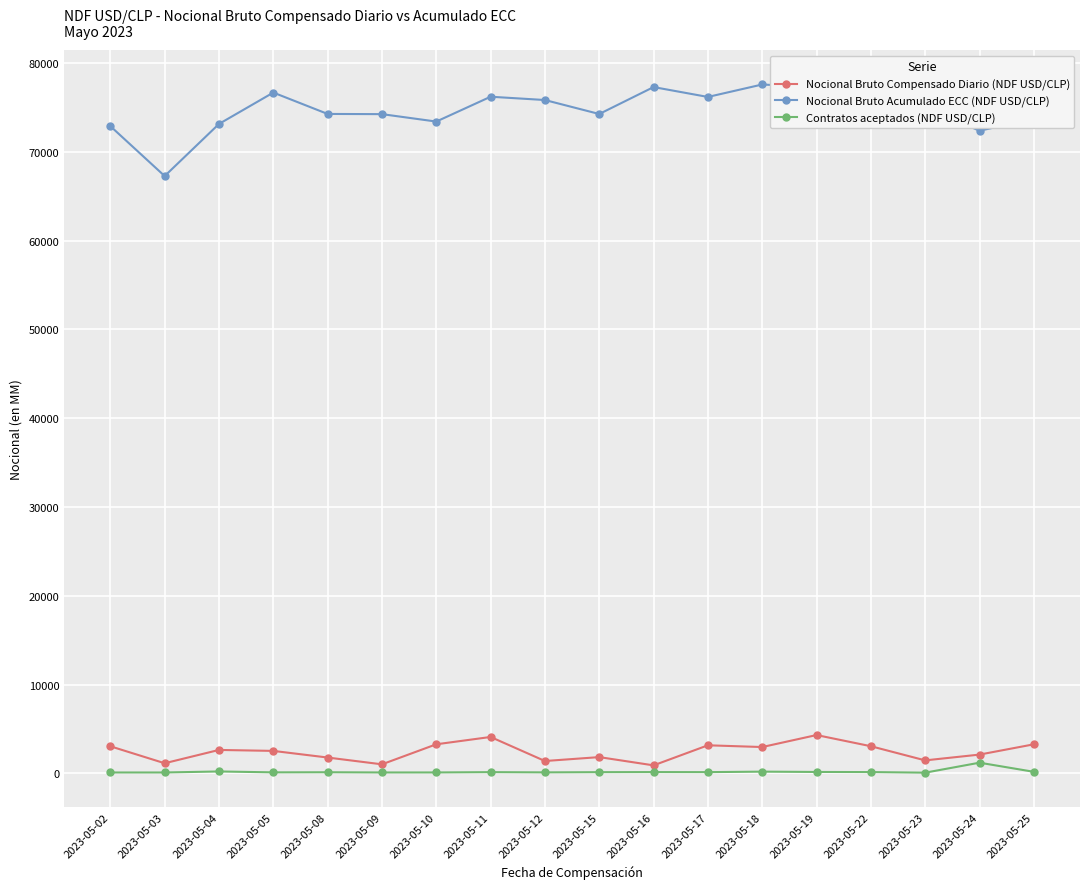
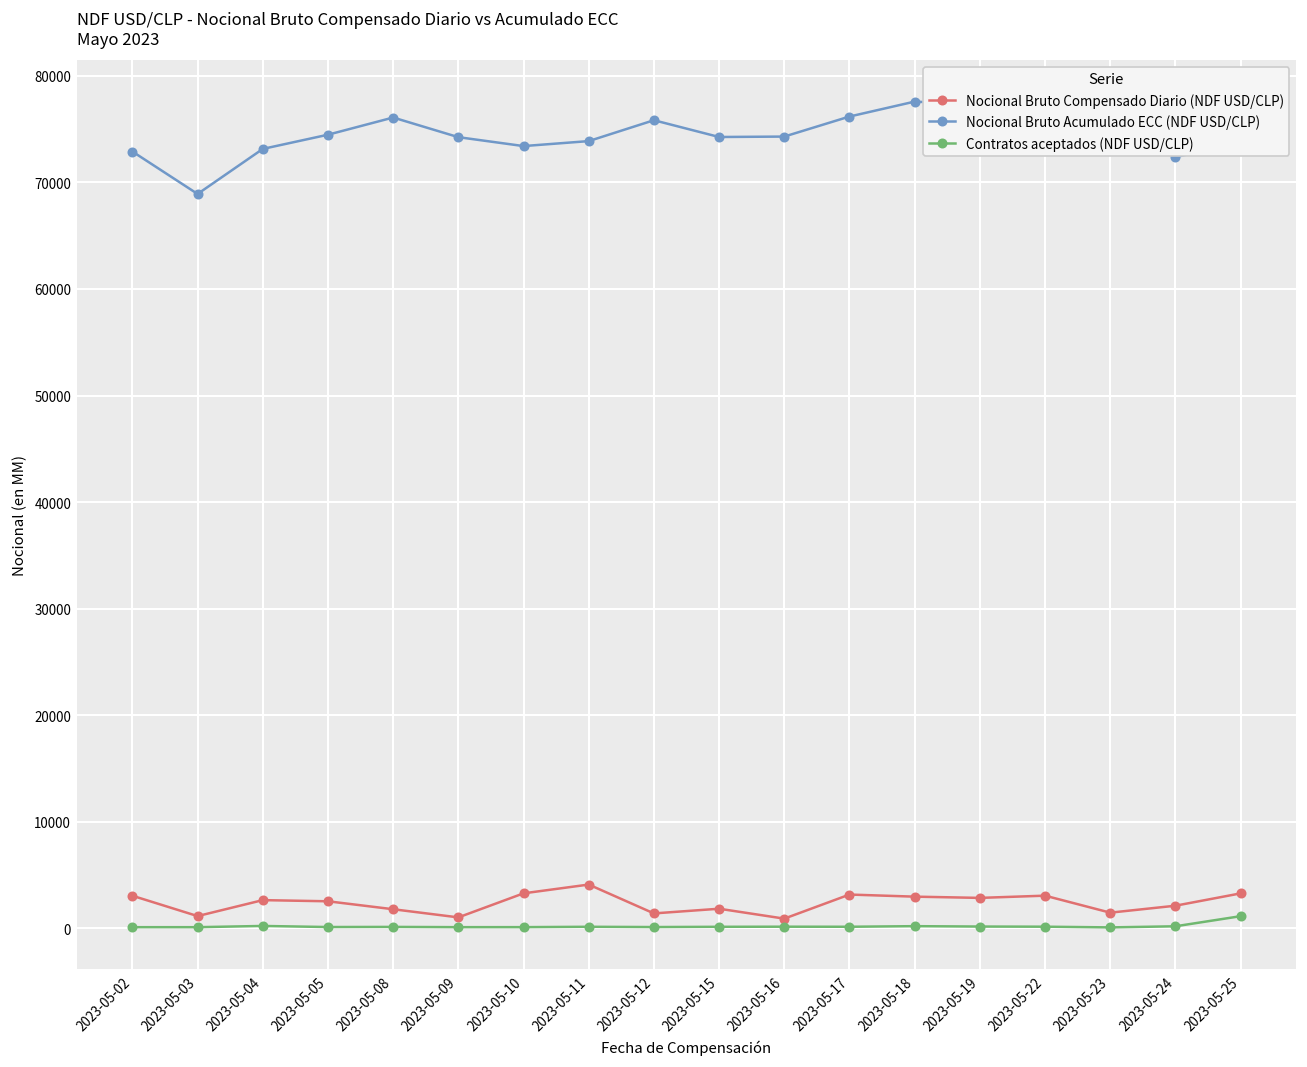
Nocional Bruto Acumulado ECC (NDF USD/CLP), 2023-05-03: 67000 -> 69000
Nocional Bruto Acumulado ECC (NDF USD/CLP), 2023-05-05: 77000 -> 74000
Nocional Bruto Acumulado ECC (NDF USD/CLP), 2023-05-08: 74000 -> 76000
Nocional Bruto Acumulado ECC (NDF USD/CLP), 2023-05-11: 76000 -> 74000
Nocional Bruto Acumulado ECC (NDF USD/CLP), 2023-05-16: 77000 -> 74000
Nocional Bruto Compensado Diario (NDF USD/CLP), 2023-05-19: 4000 -> 3000
Contratos aceptados (NDF USD/CLP), 2023-05-24: 1000 -> 0
Contratos aceptados (NDF USD/CLP), 2023-05-25: 0 -> 1000
